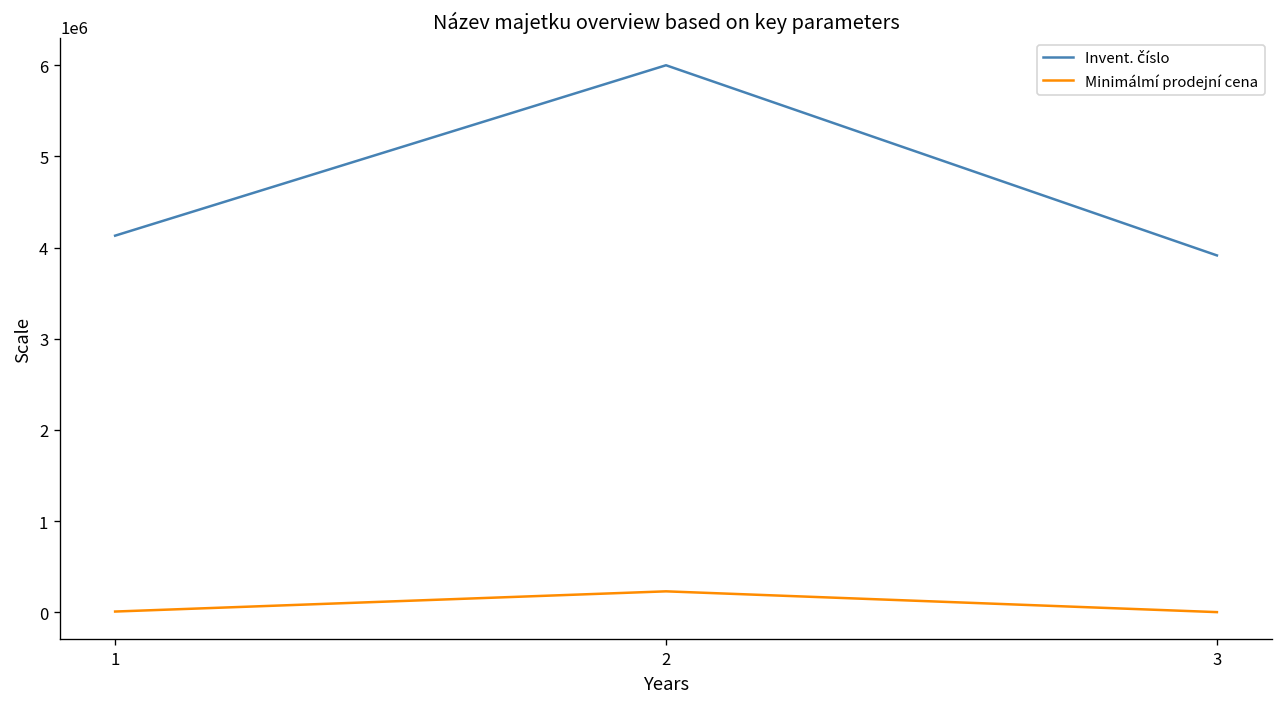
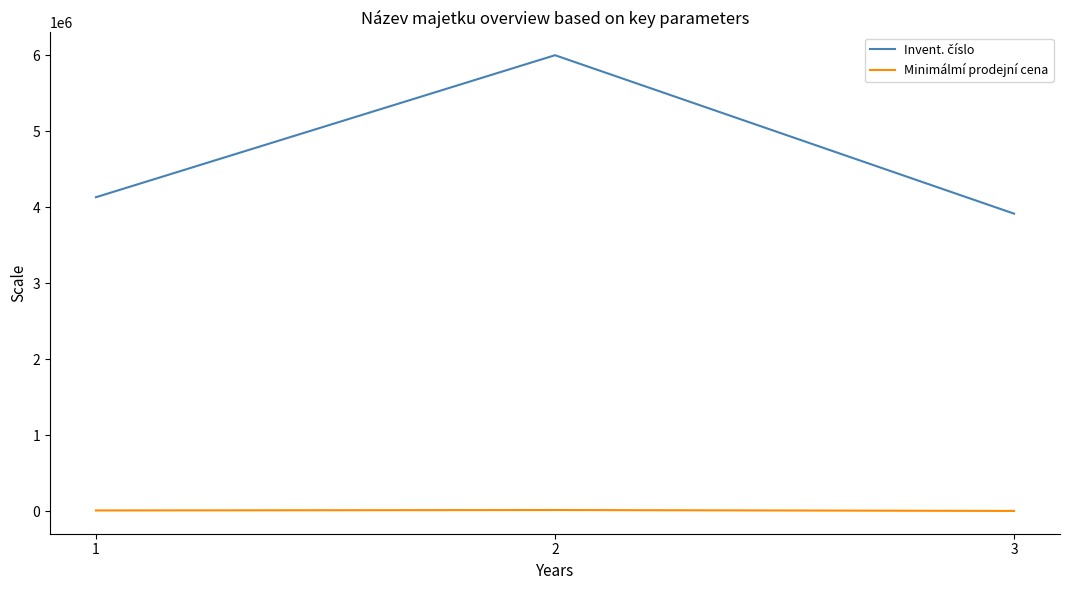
Minimálmí prodejní cena, 2: 200000 -> 0
